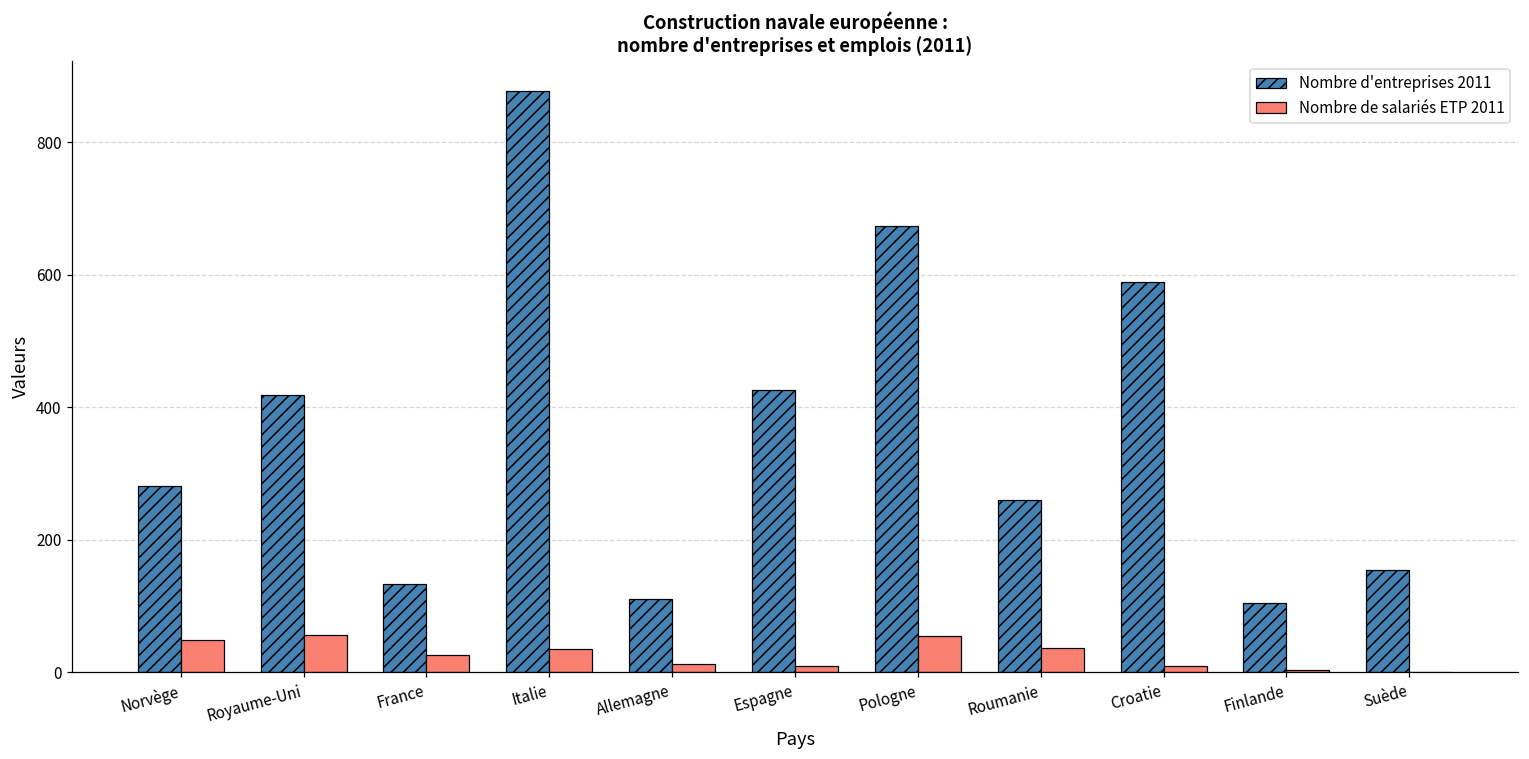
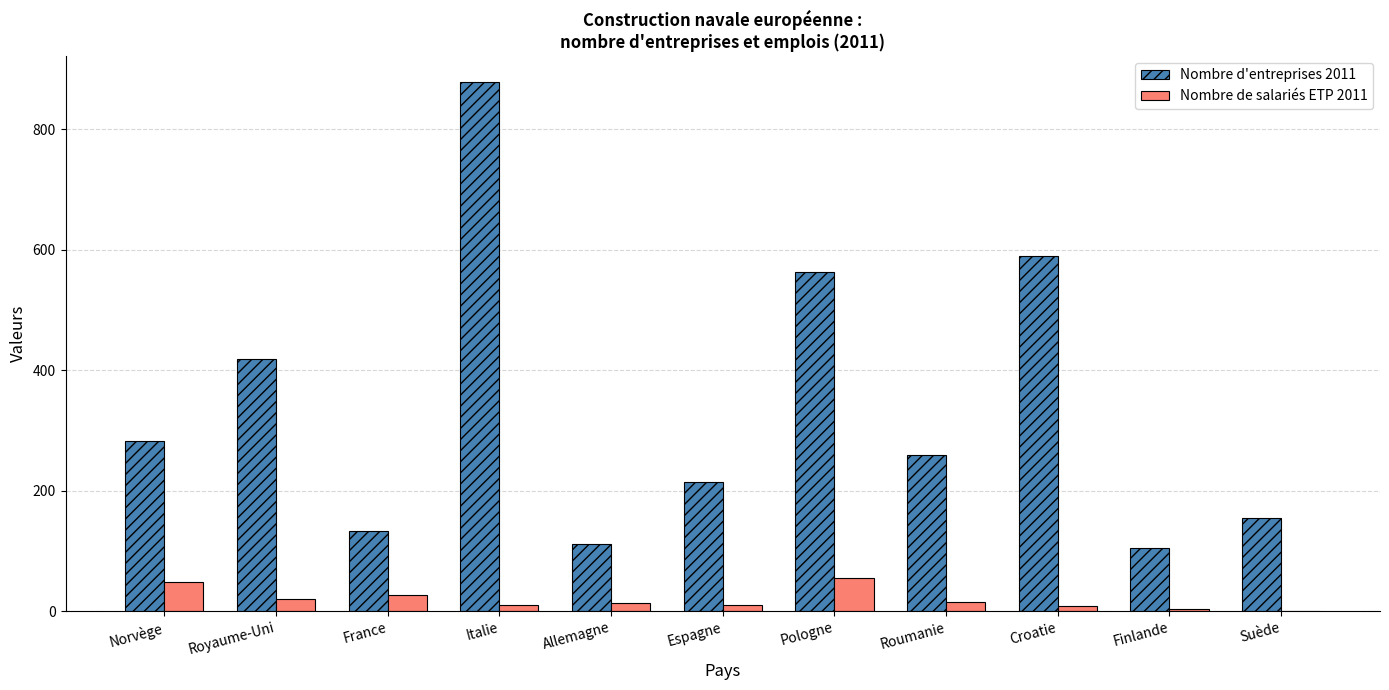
Nombre de salariés ETP 2011, Royaume-Uni: 60 -> 20
Nombre de salariés ETP 2011, Italie: 40 -> 10
Nombre d'entreprises 2011, Espagne: 430 -> 210
Nombre d'entreprises 2011, Pologne: 670 -> 560
Nombre de salariés ETP 2011, Roumanie: 40 -> 20
